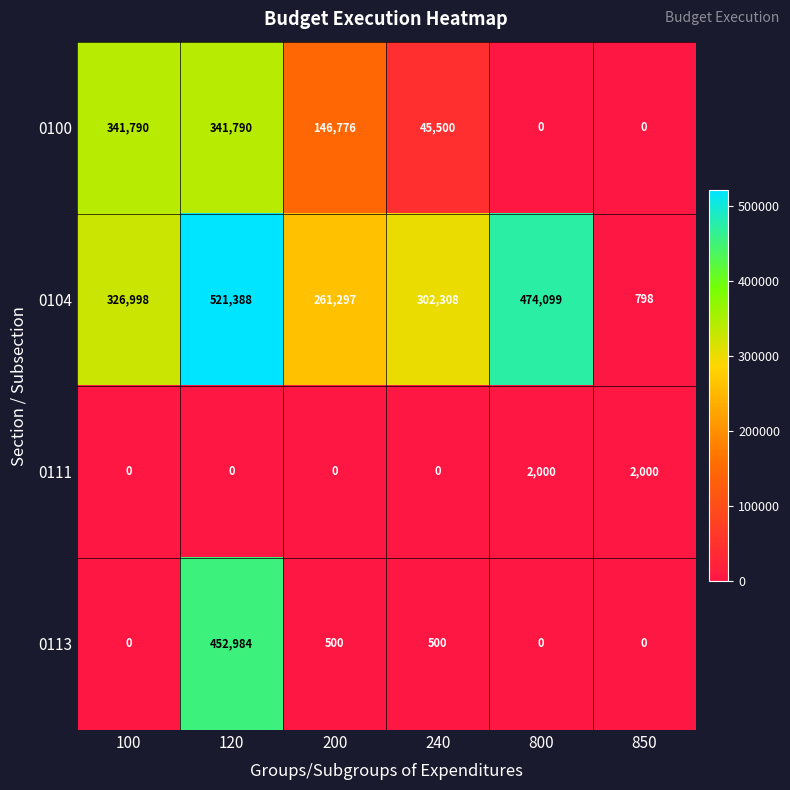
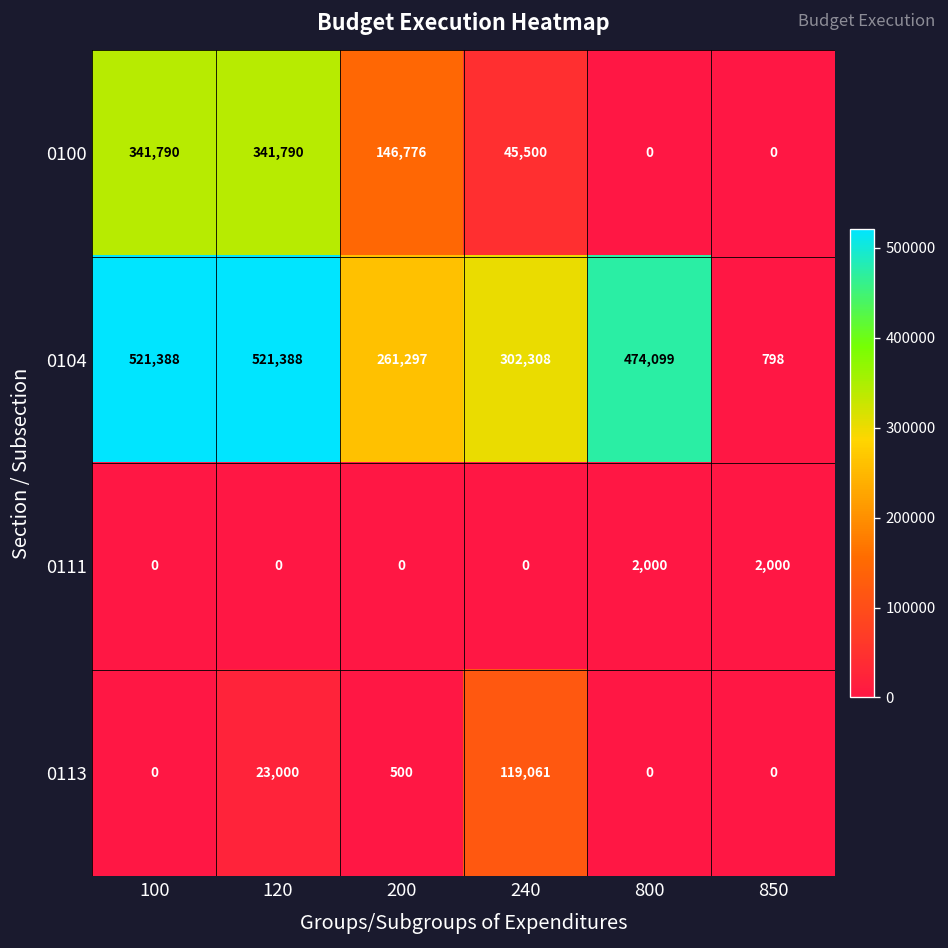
0104, 100: 326,998 -> 521,388
0113, 120: 452,984 -> 23,000
0113, 240: 500 -> 119,061
